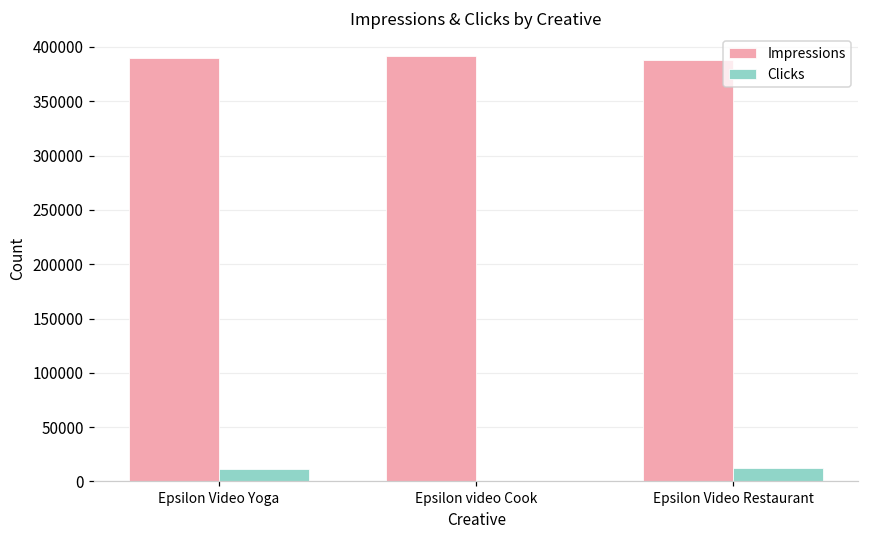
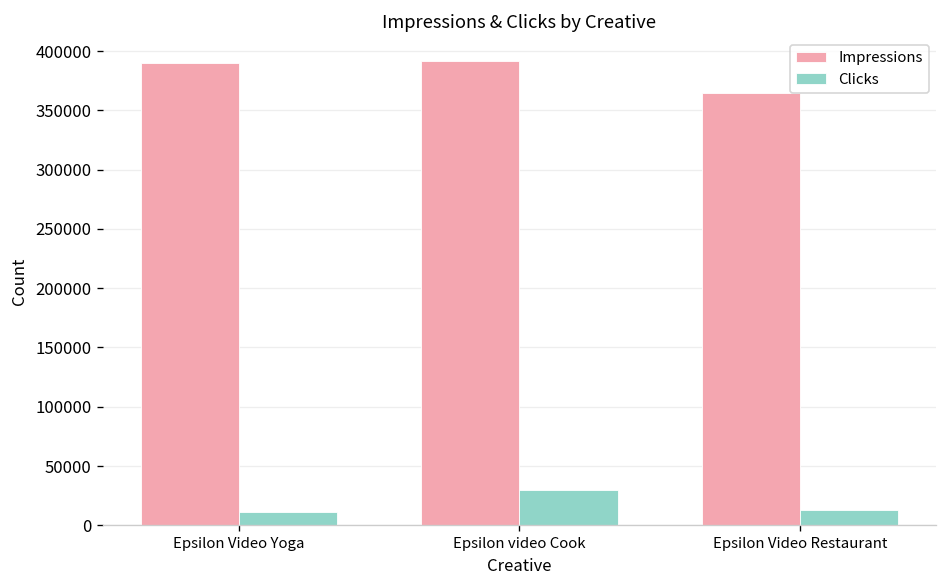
Clicks, Epsilon video Cook: 0 -> 30000
Impressions, Epsilon Video Restaurant: 390000 -> 360000
